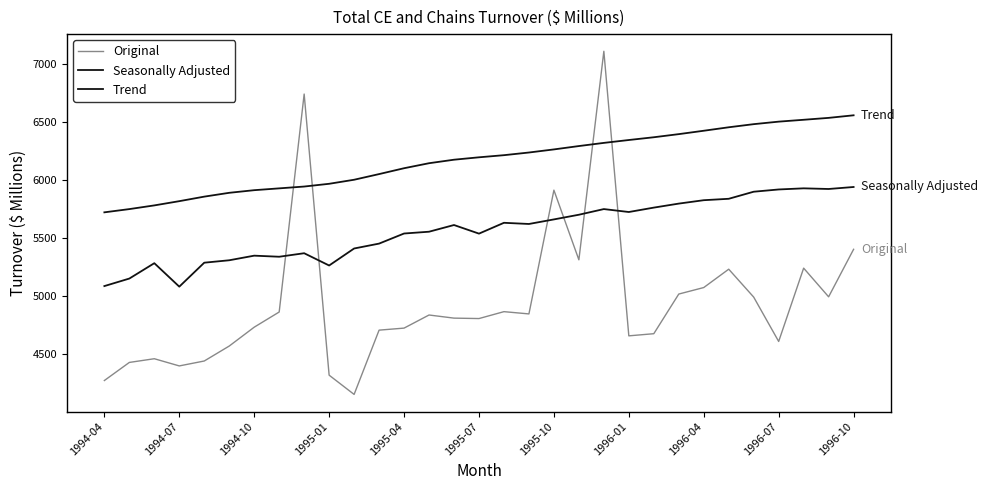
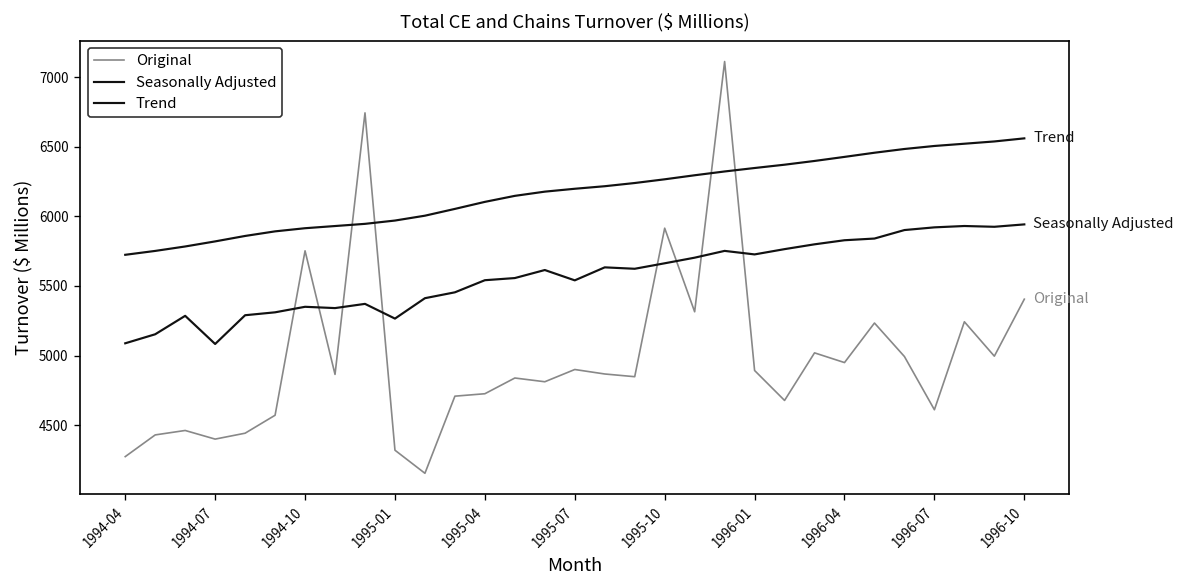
Original, 1994-10: 4730 -> 5750
Original, 1995-07: 4810 -> 4900
Original, 1996-01: 4660 -> 4890
Original, 1996-04: 5080 -> 4950
